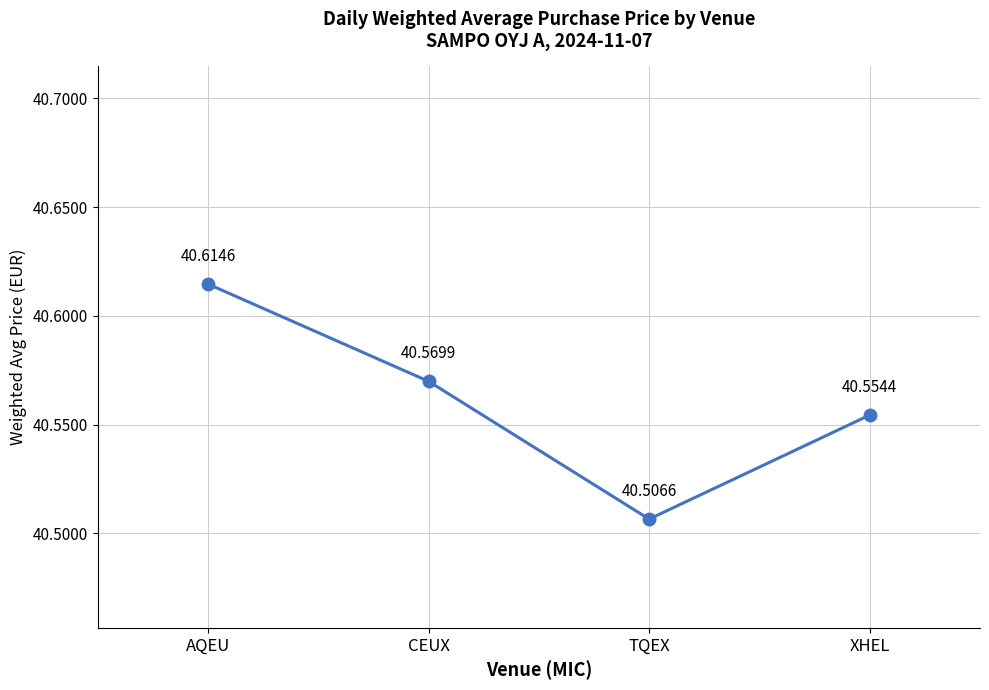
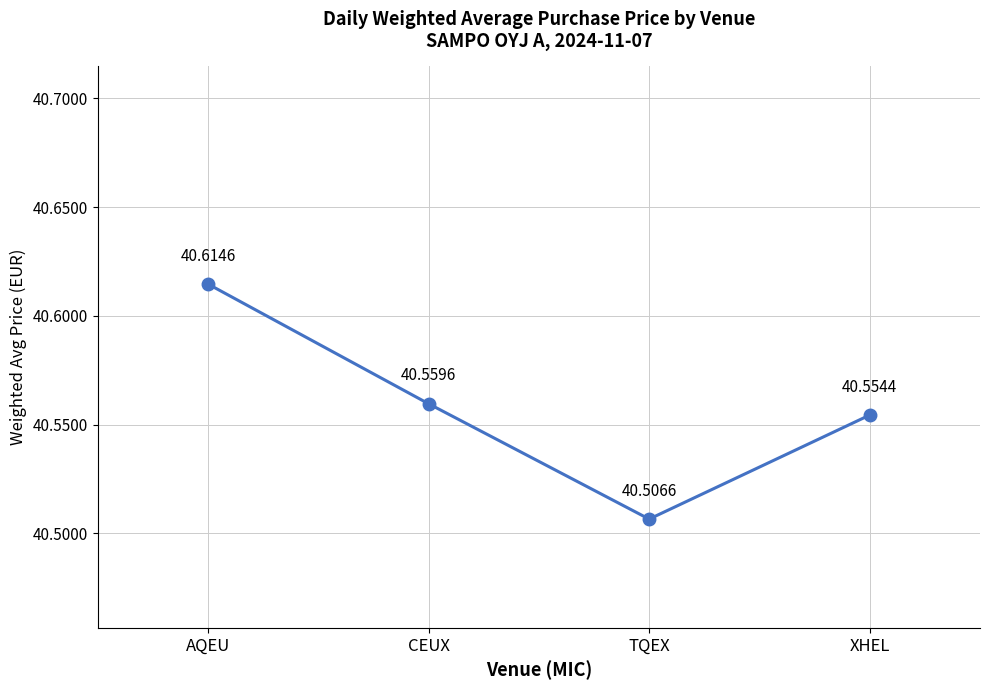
CEUX: 40.5699 -> 40.5596
